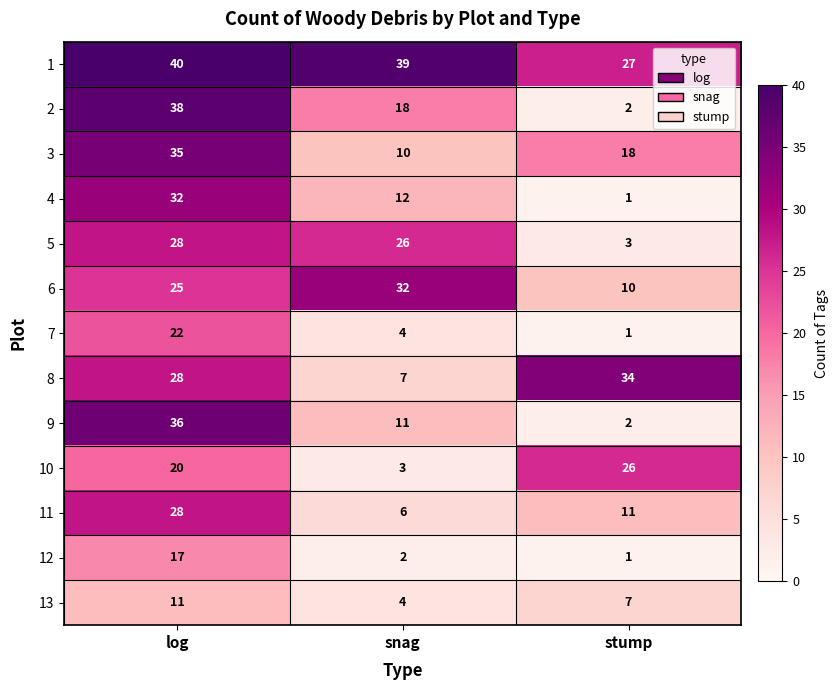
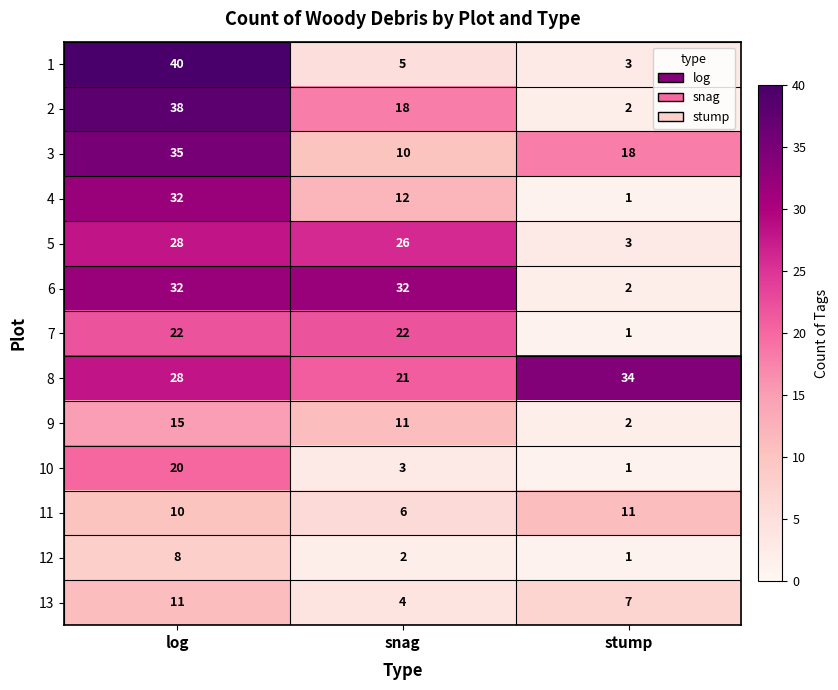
1, snag: 39 -> 5
1, stump: 27 -> 3
6, log: 25 -> 32
6, stump: 10 -> 2
7, snag: 4 -> 22
8, snag: 7 -> 21
9, log: 36 -> 15
10, stump: 26 -> 1
11, log: 28 -> 10
12, log: 17 -> 8
